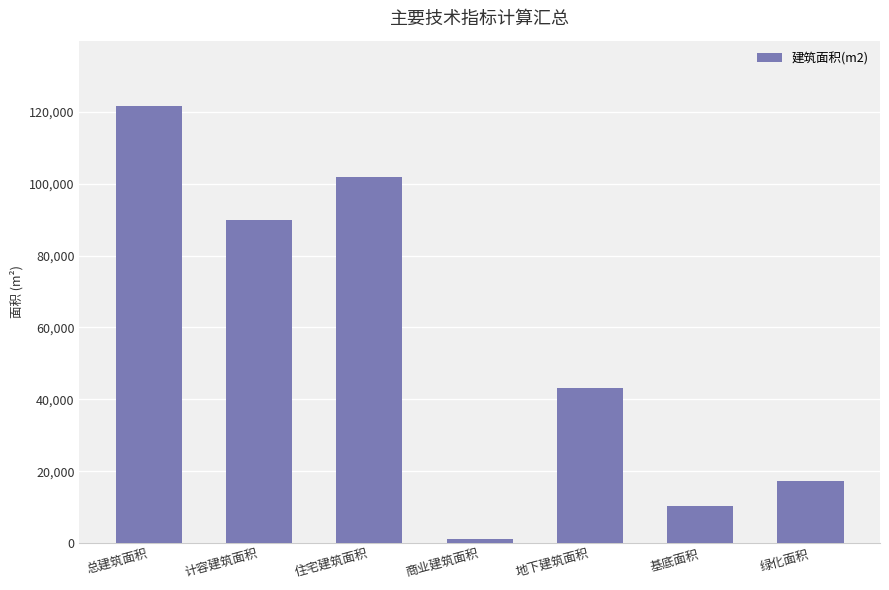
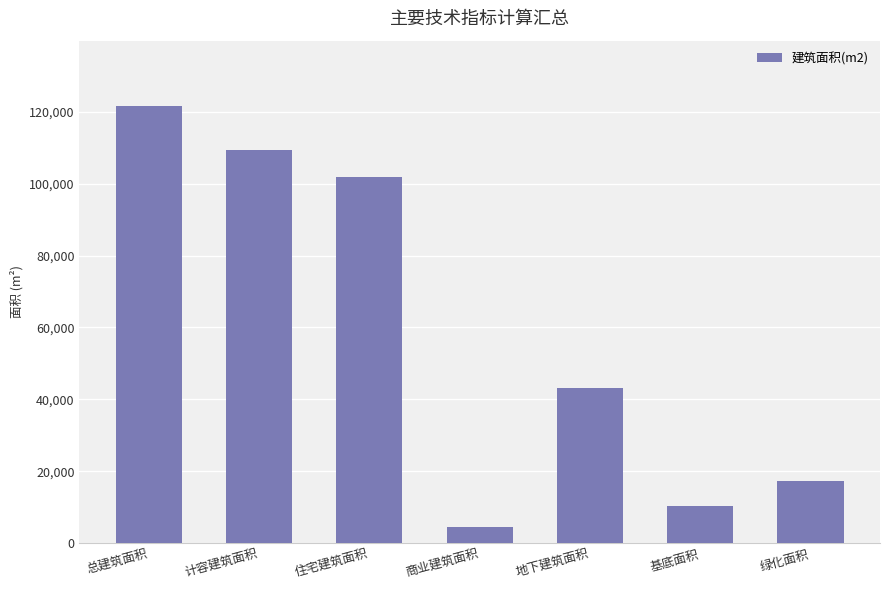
计容建筑面积: 90,000 -> 109,000
商业建筑面积: 1,000 -> 4,000
